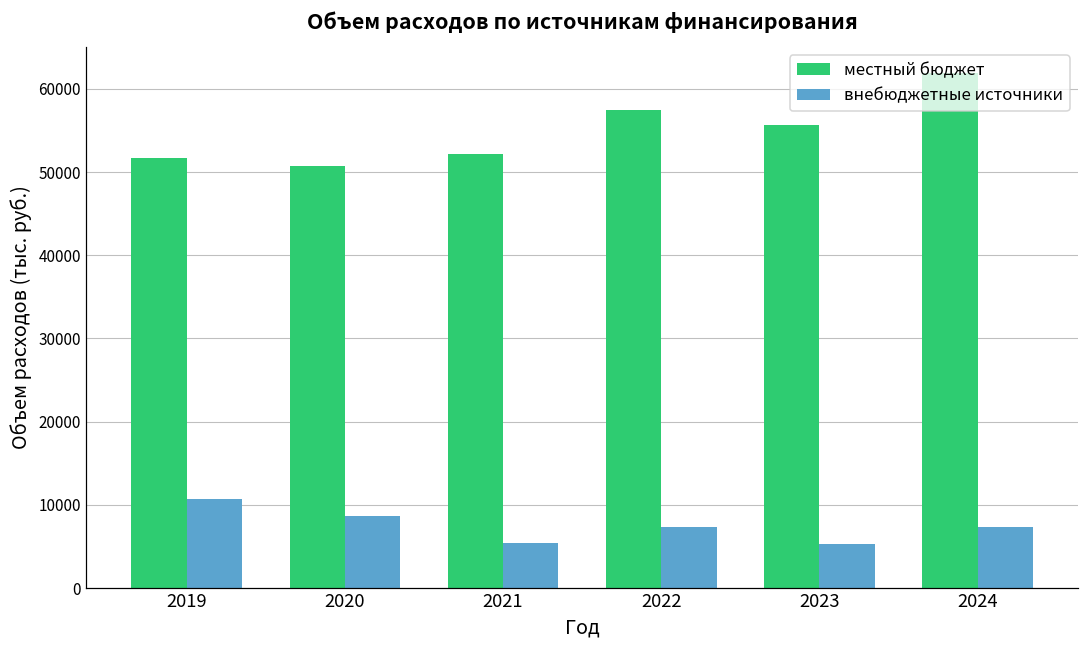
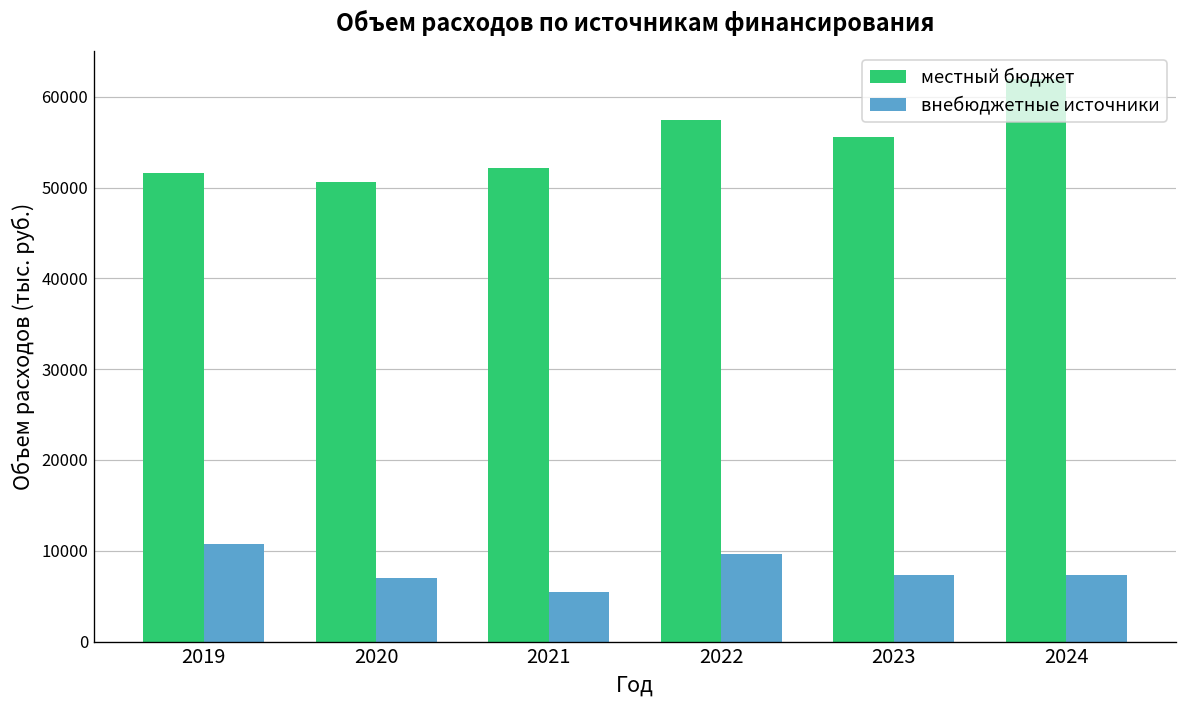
внебюджетные источники, 2020: 9000 -> 7000
внебюджетные источники, 2022: 7000 -> 10000
внебюджетные источники, 2023: 5000 -> 7000
